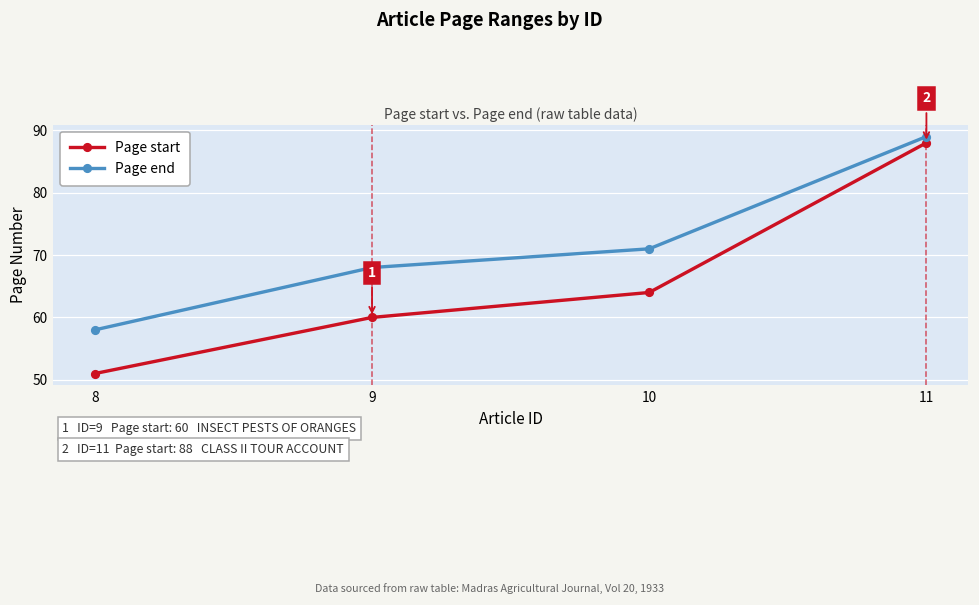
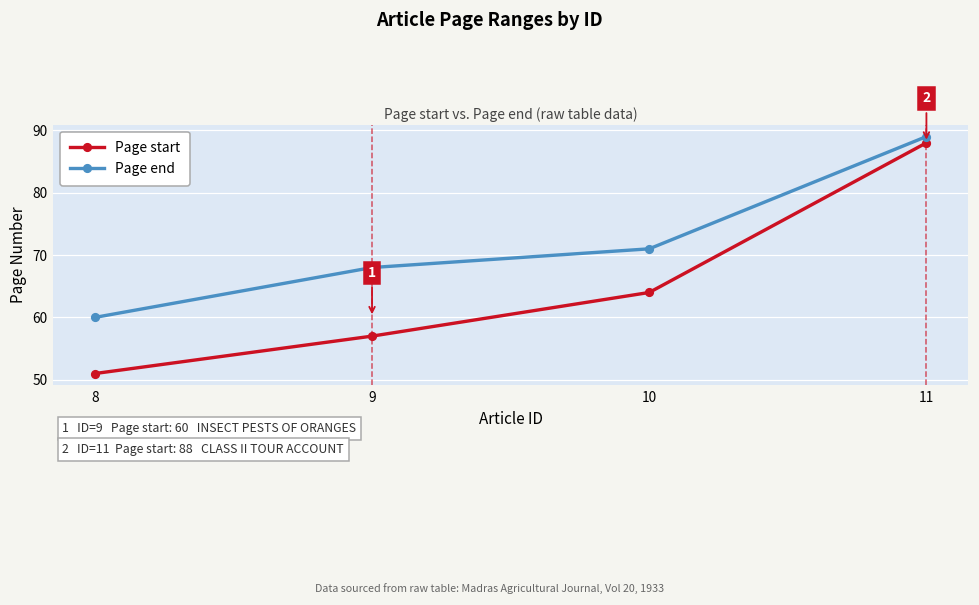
Page end, 8: 58 -> 60
Page start, 9: 60 -> 57
